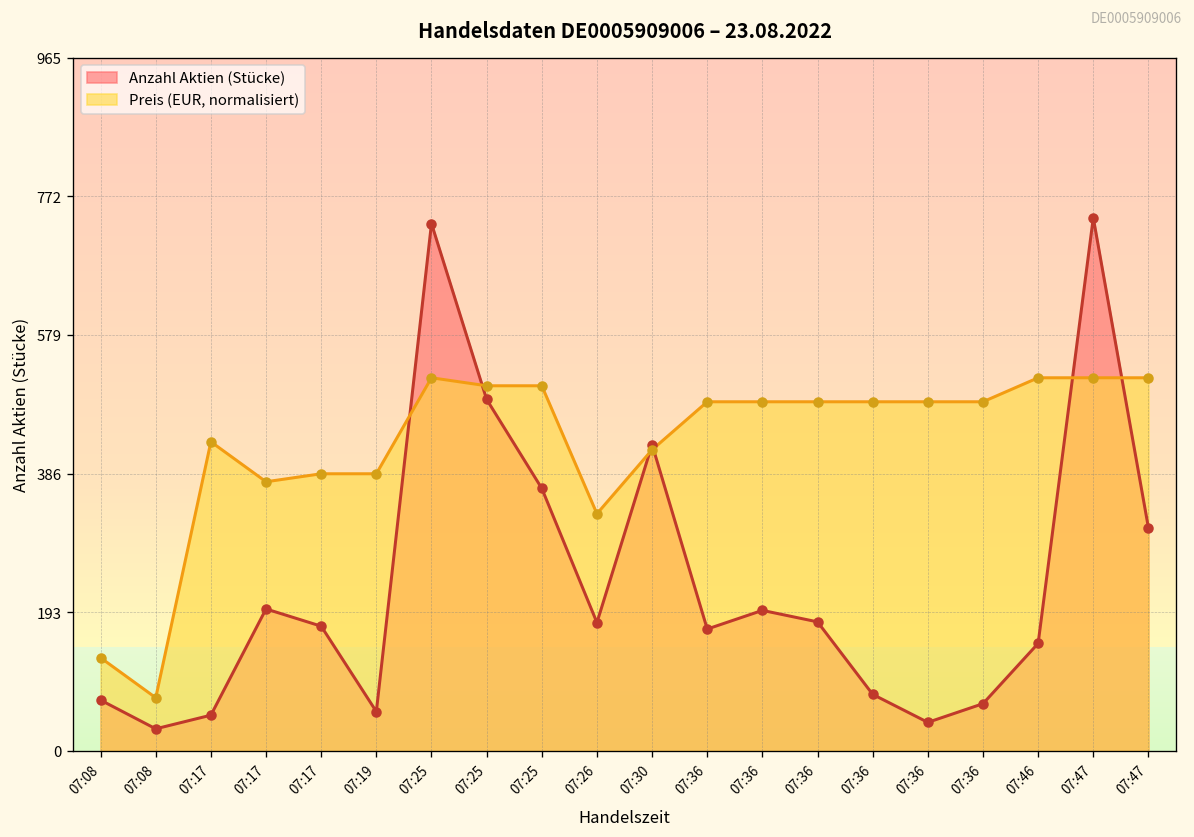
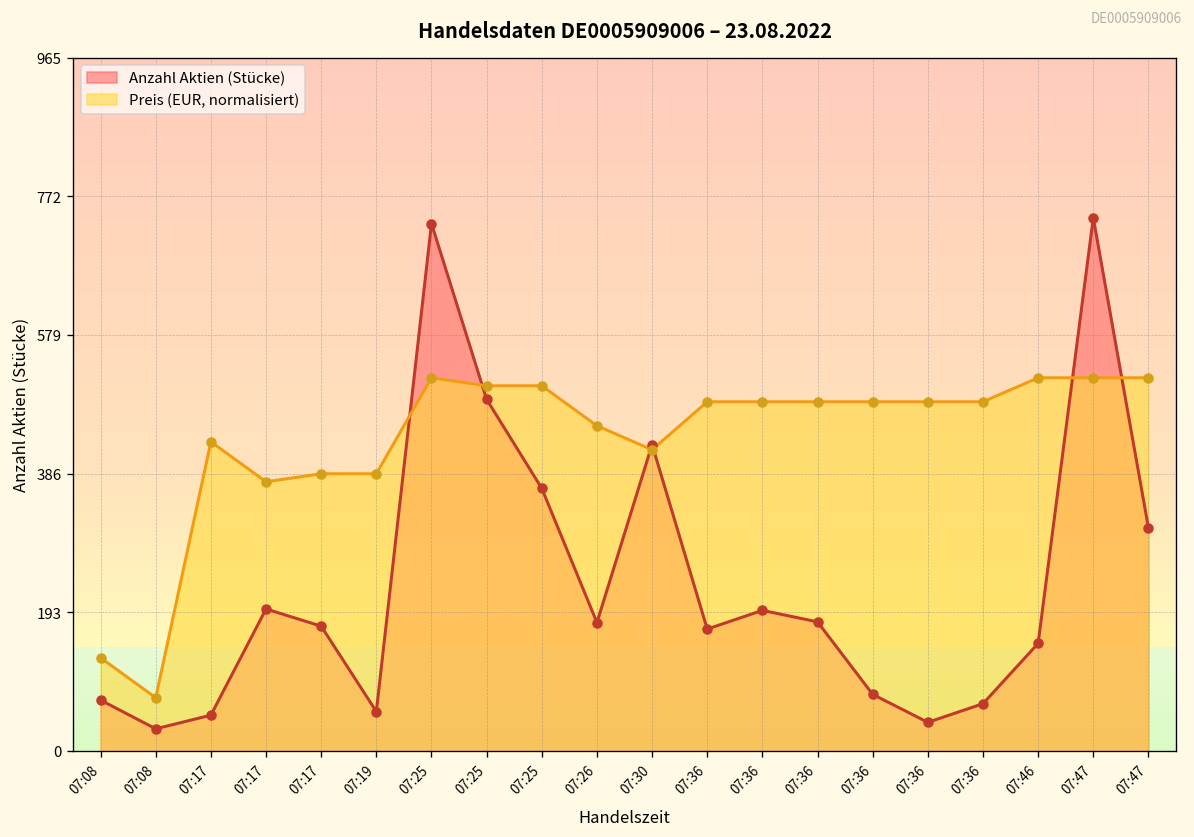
Preis (EUR, normalisiert), 07:26: 330 -> 450
